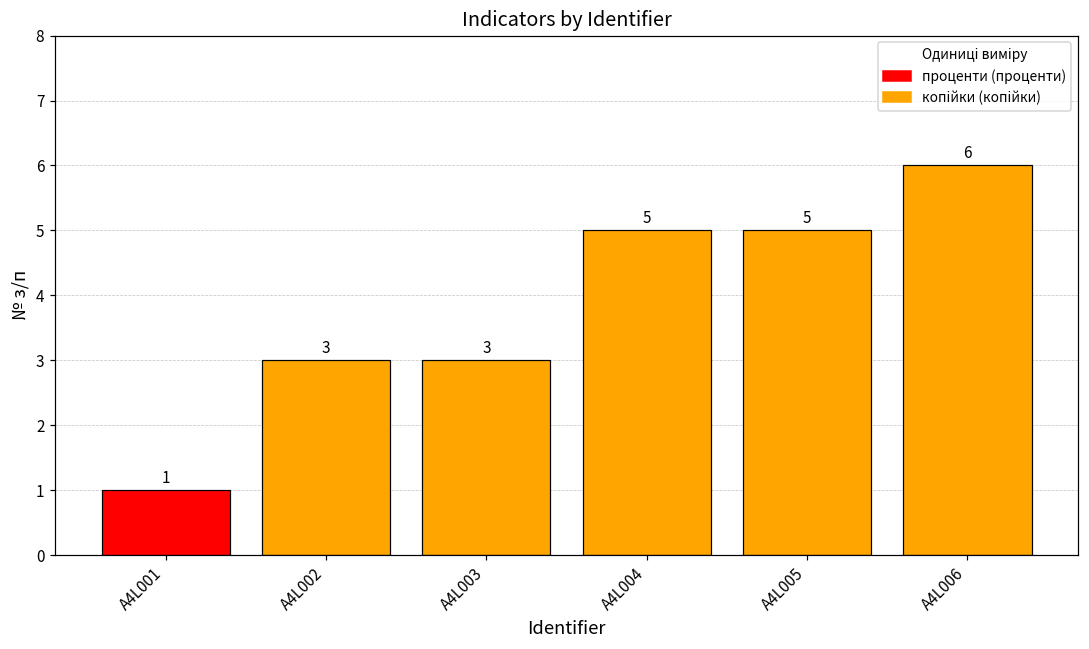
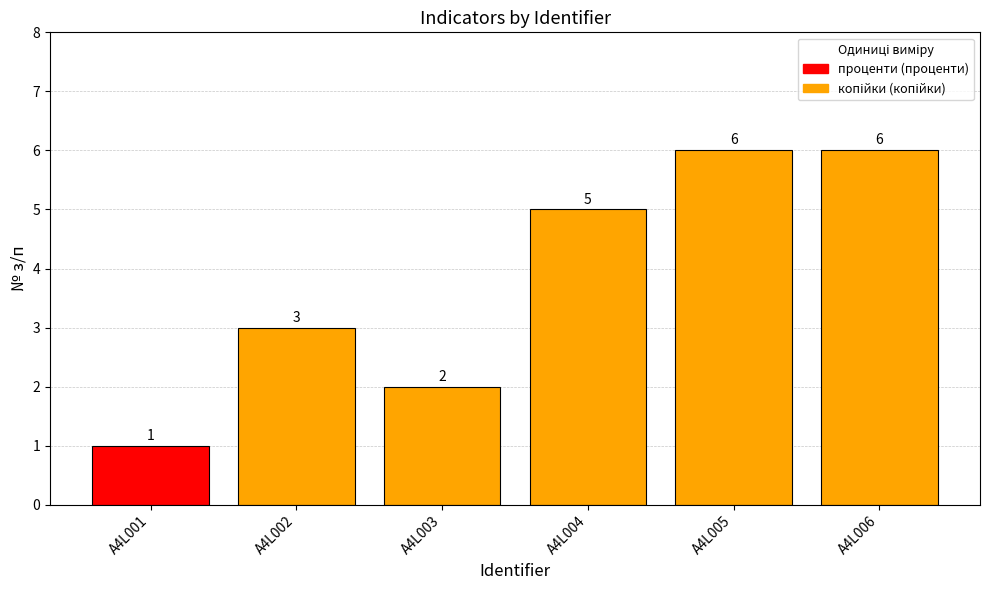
A4L003: 3 -> 2
A4L005: 5 -> 6
